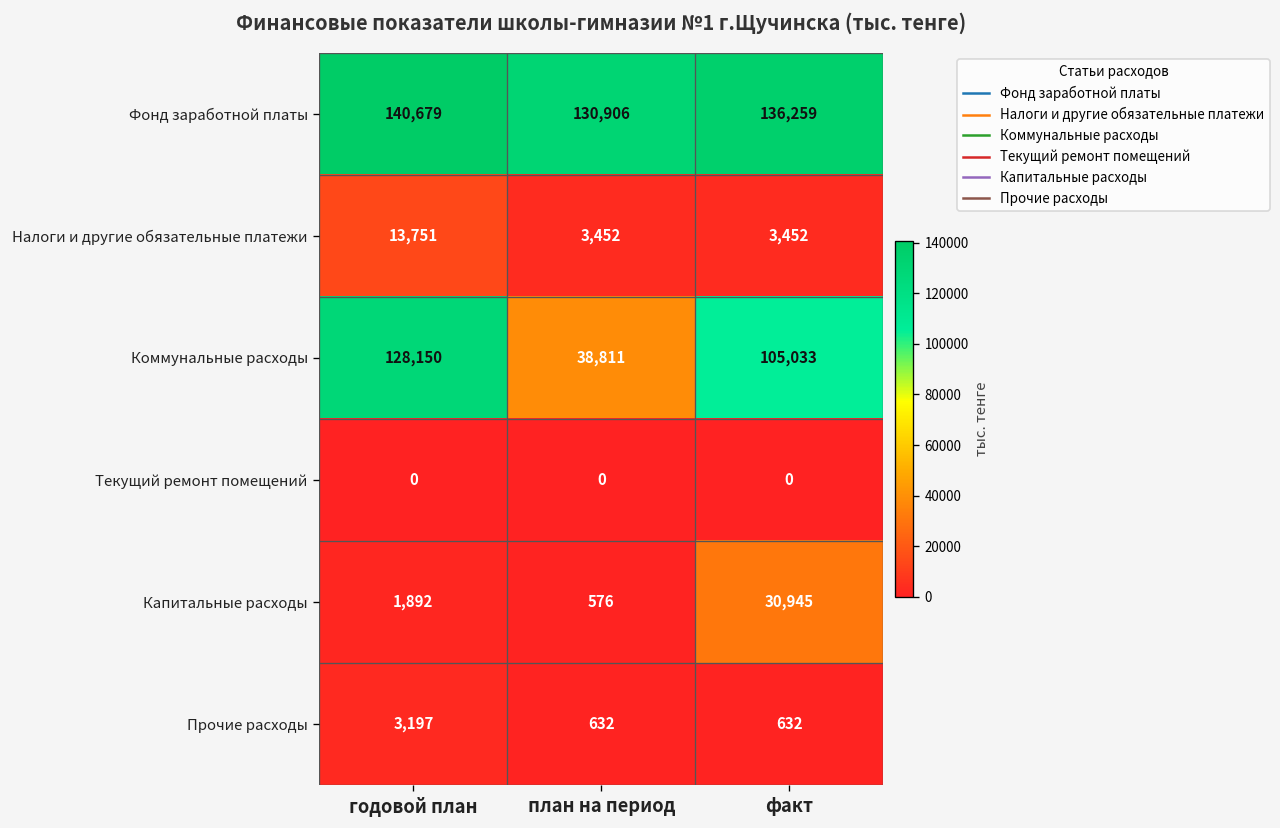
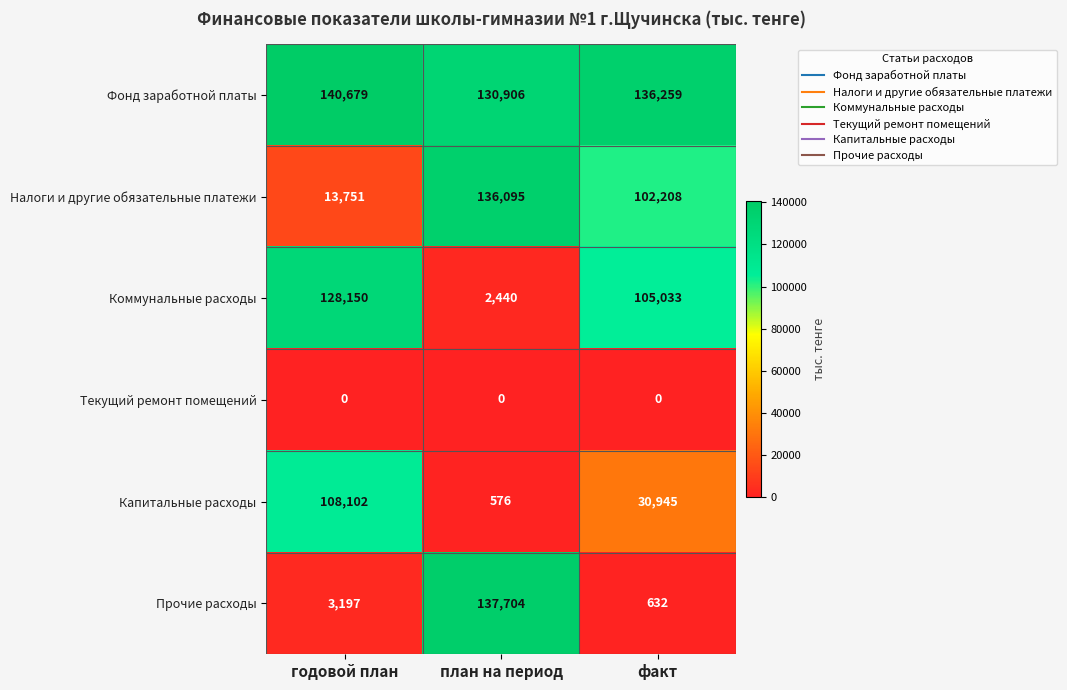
Налоги и другие обязательные платежи, план на период: 3,452 -> 136,095
Налоги и другие обязательные платежи, факт: 3,452 -> 102,208
Коммунальные расходы, план на период: 38,811 -> 2,440
Капитальные расходы, годовой план: 1,892 -> 108,102
Прочие расходы, план на период: 632 -> 137,704
